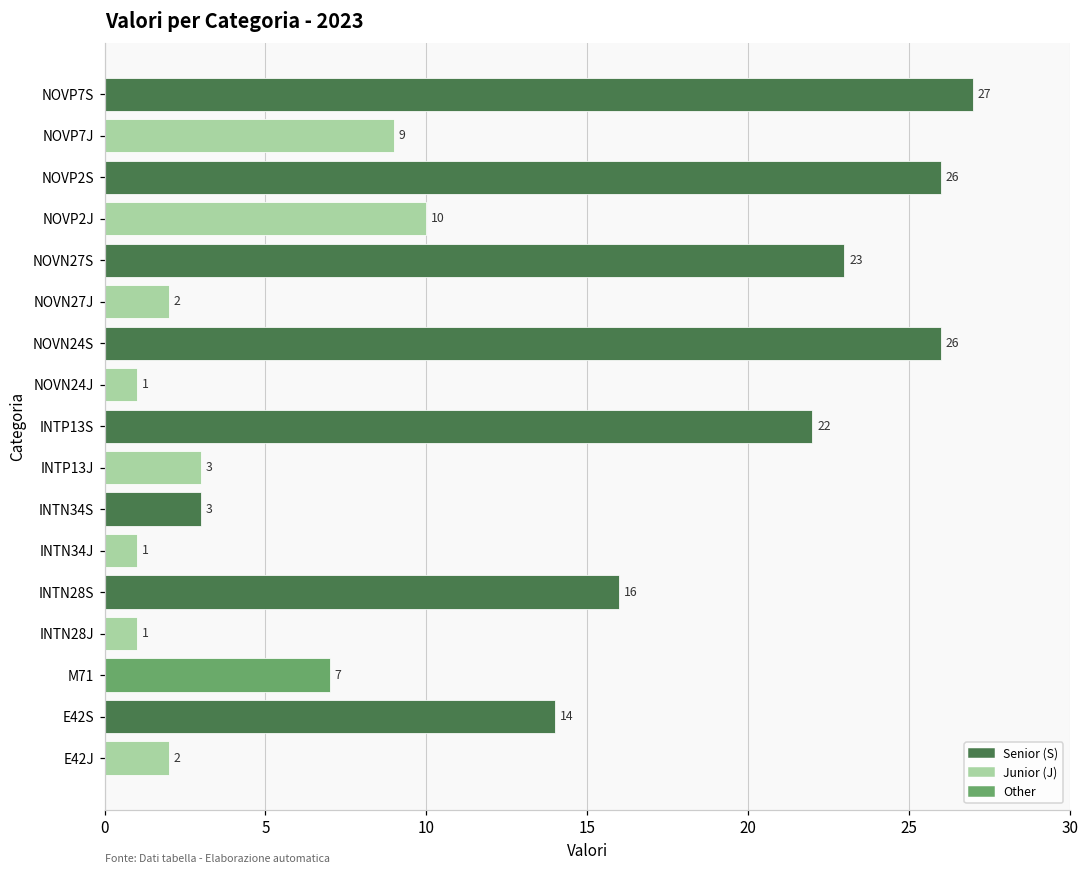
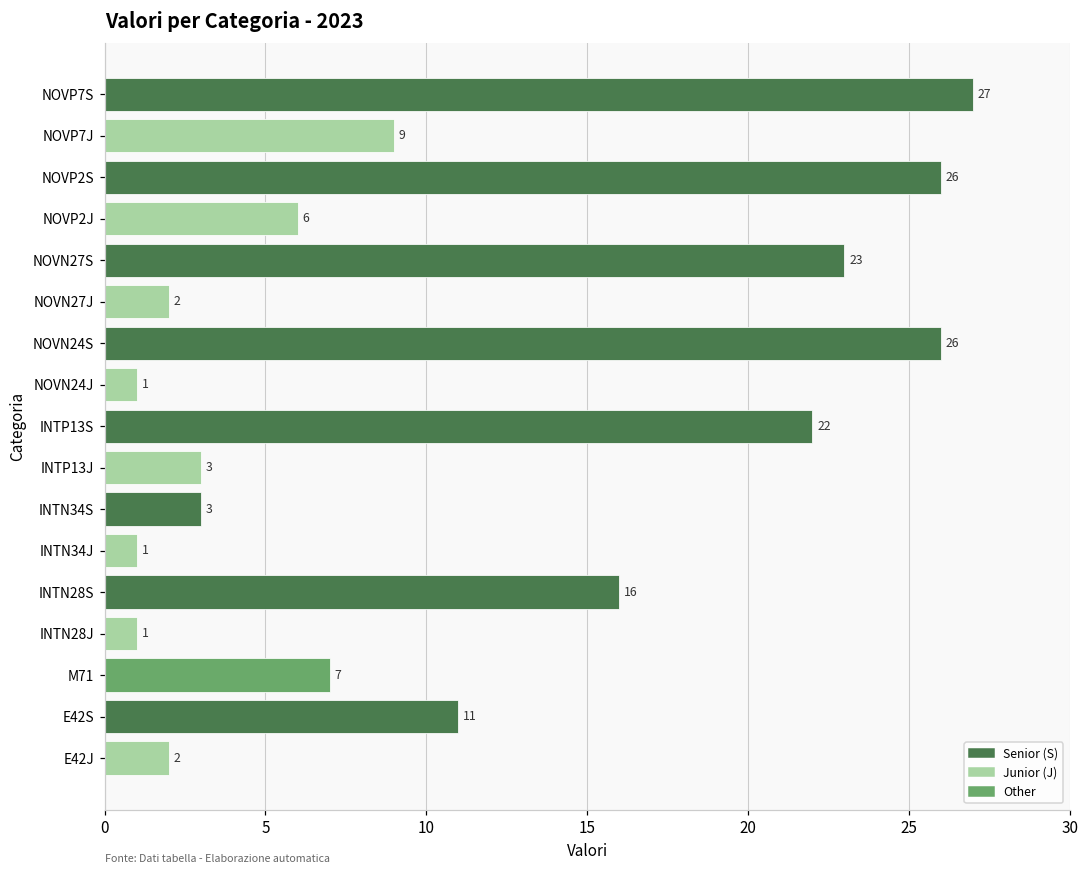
NOVP2J: 10 -> 6
E42S: 14 -> 11
